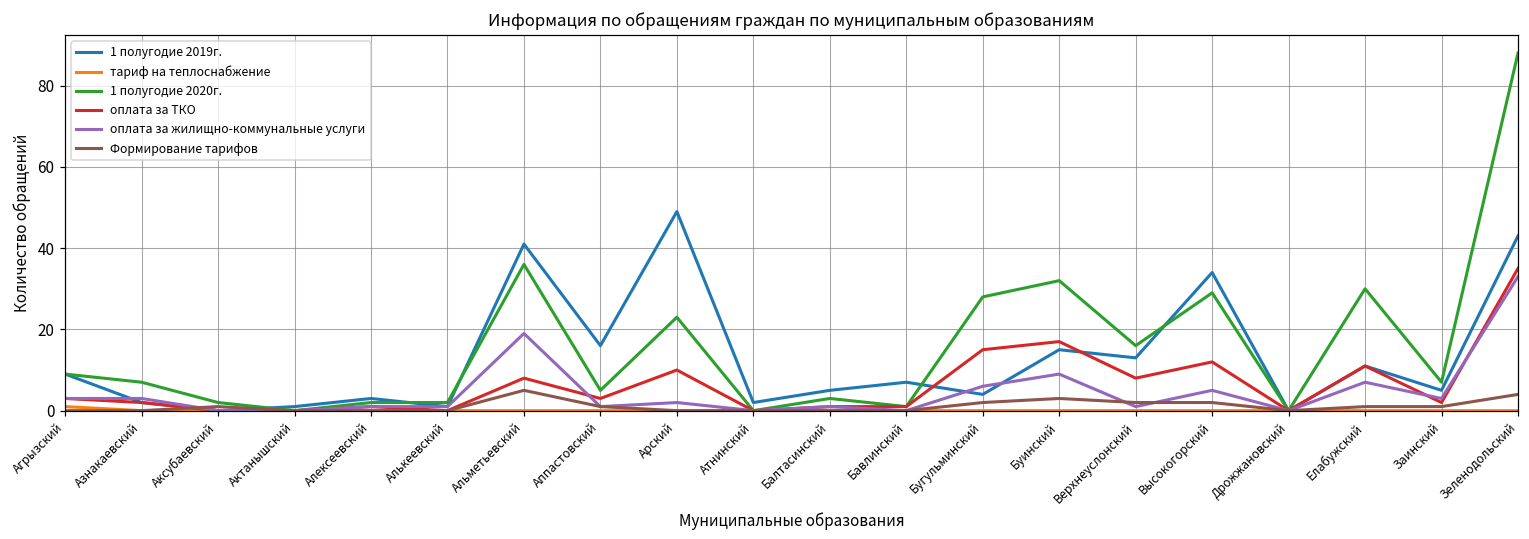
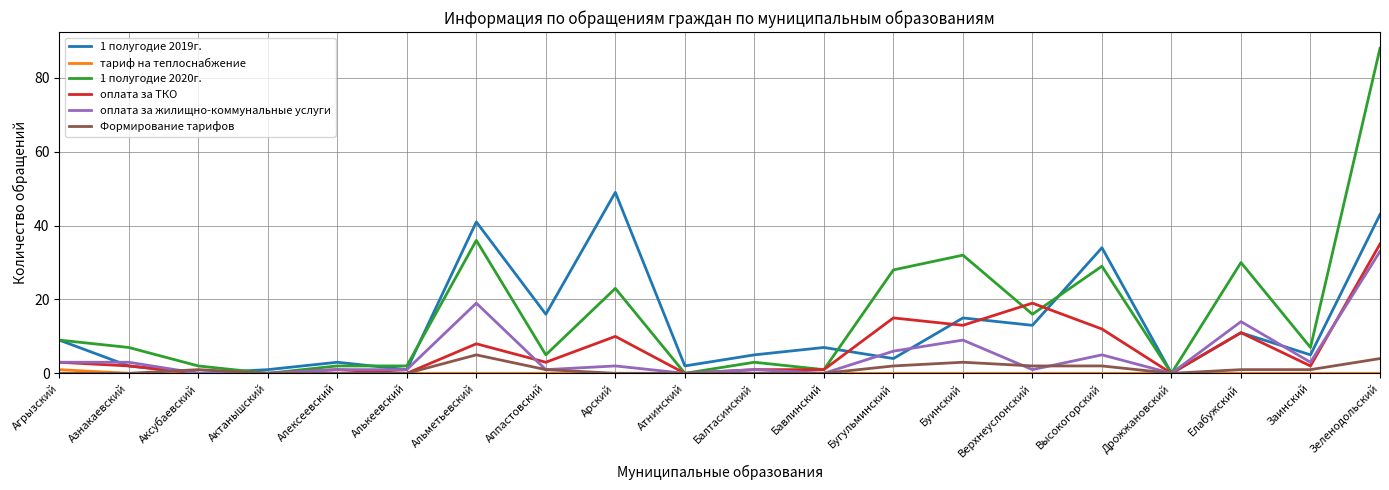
оплата за ТКО, Буинский: 17 -> 13
оплата за ТКО, Верхнеуслонский: 8 -> 19
оплата за жилищно-коммунальные услуги, Елабужский: 7 -> 14
